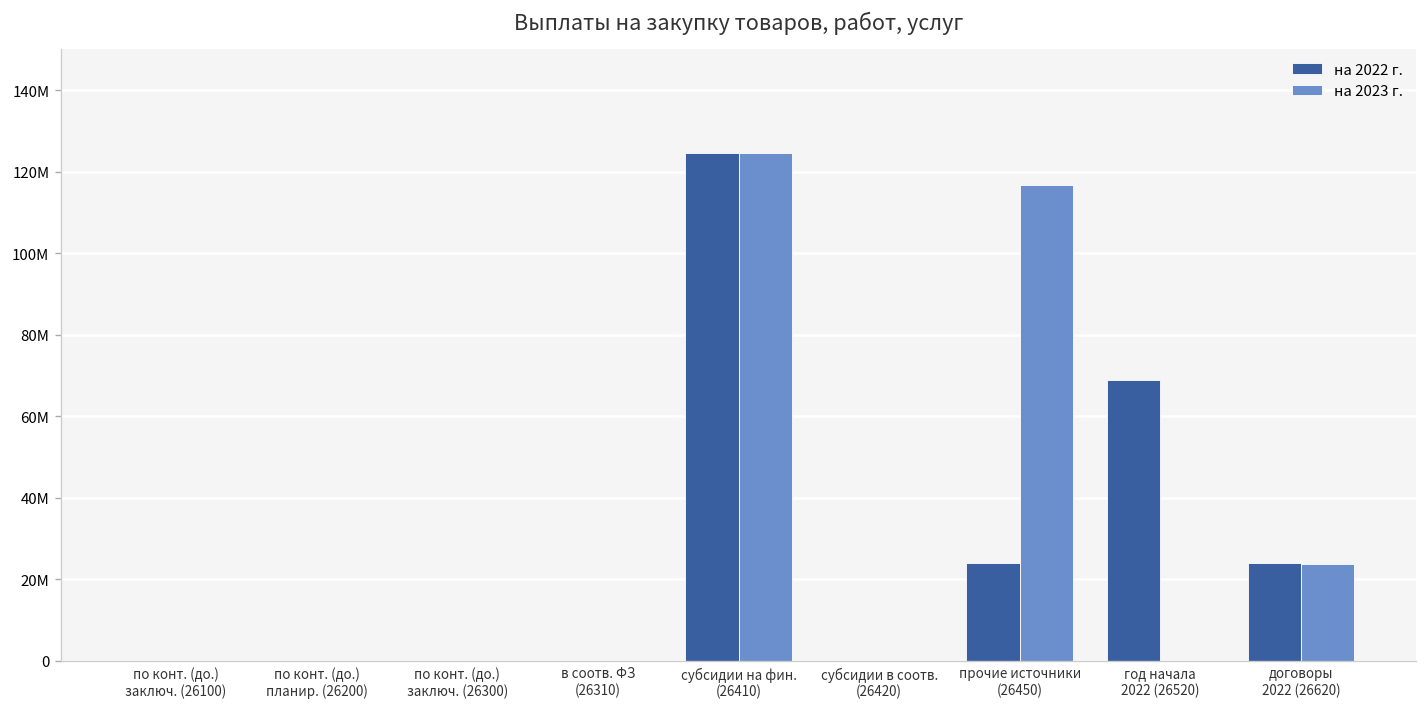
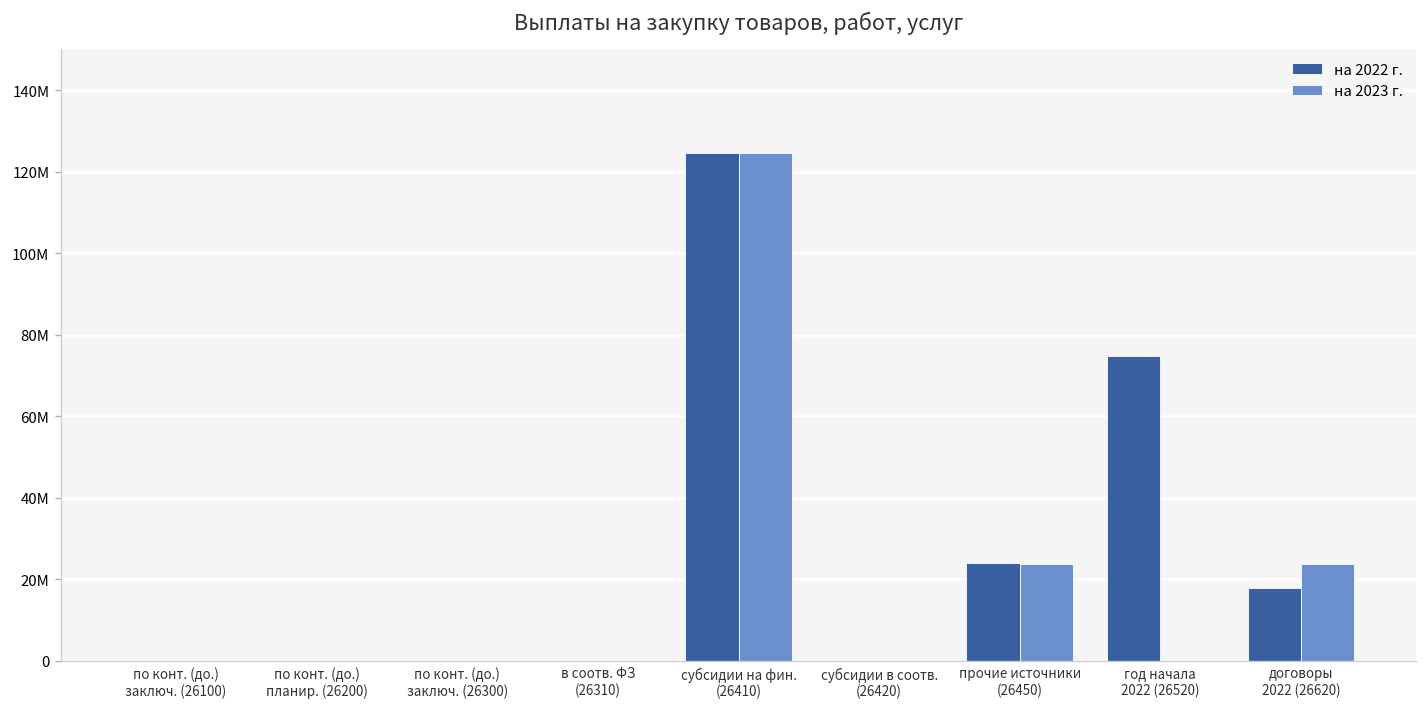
на 2023 г., прочие источники (26450): 117000000 -> 24000000
на 2022 г., год начала 2022 (26520): 69000000 -> 75000000
на 2022 г., договоры 2022 (26620): 24000000 -> 18000000
